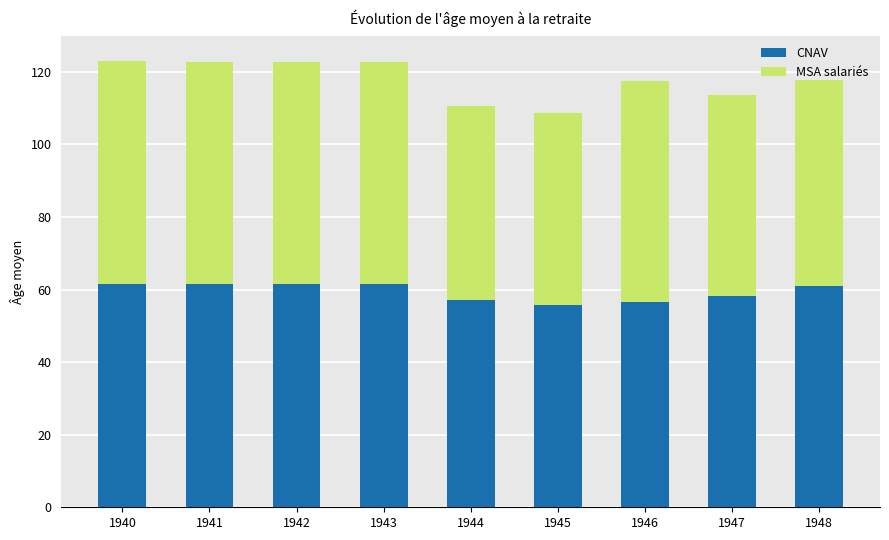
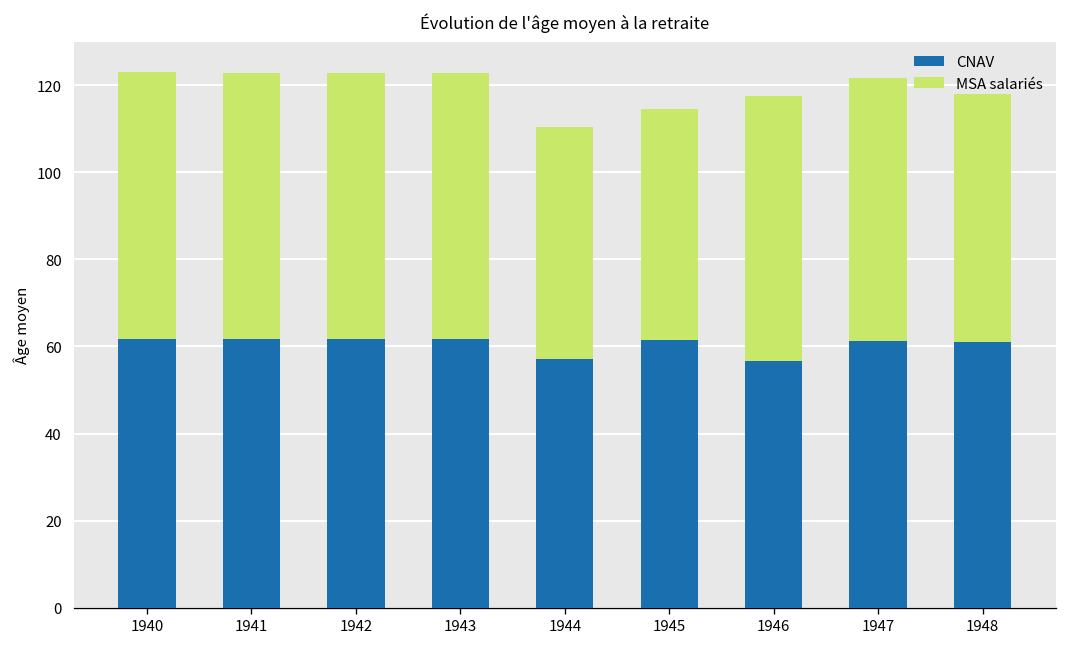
CNAV, 1945: 56 -> 61
CNAV, 1947: 58 -> 61
MSA salariés, 1947: 55 -> 60
